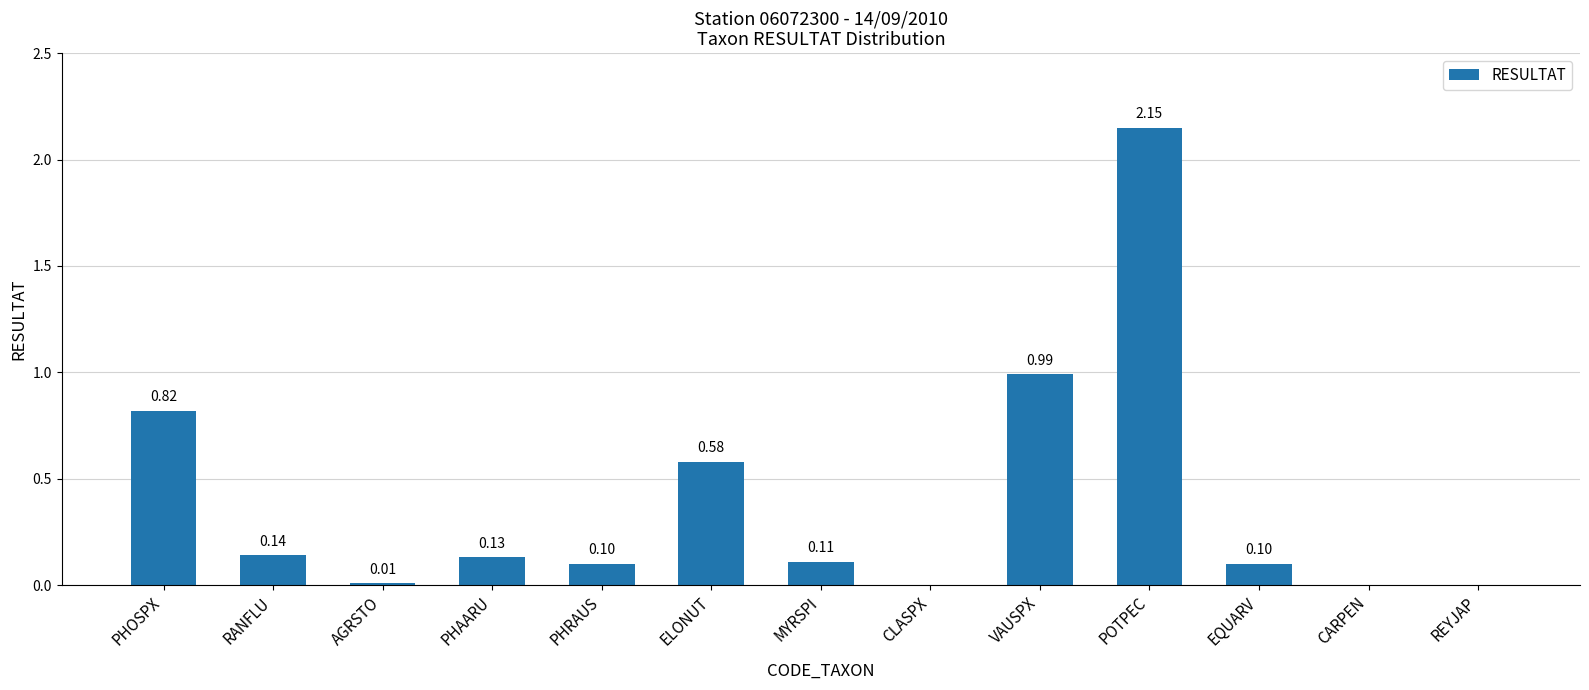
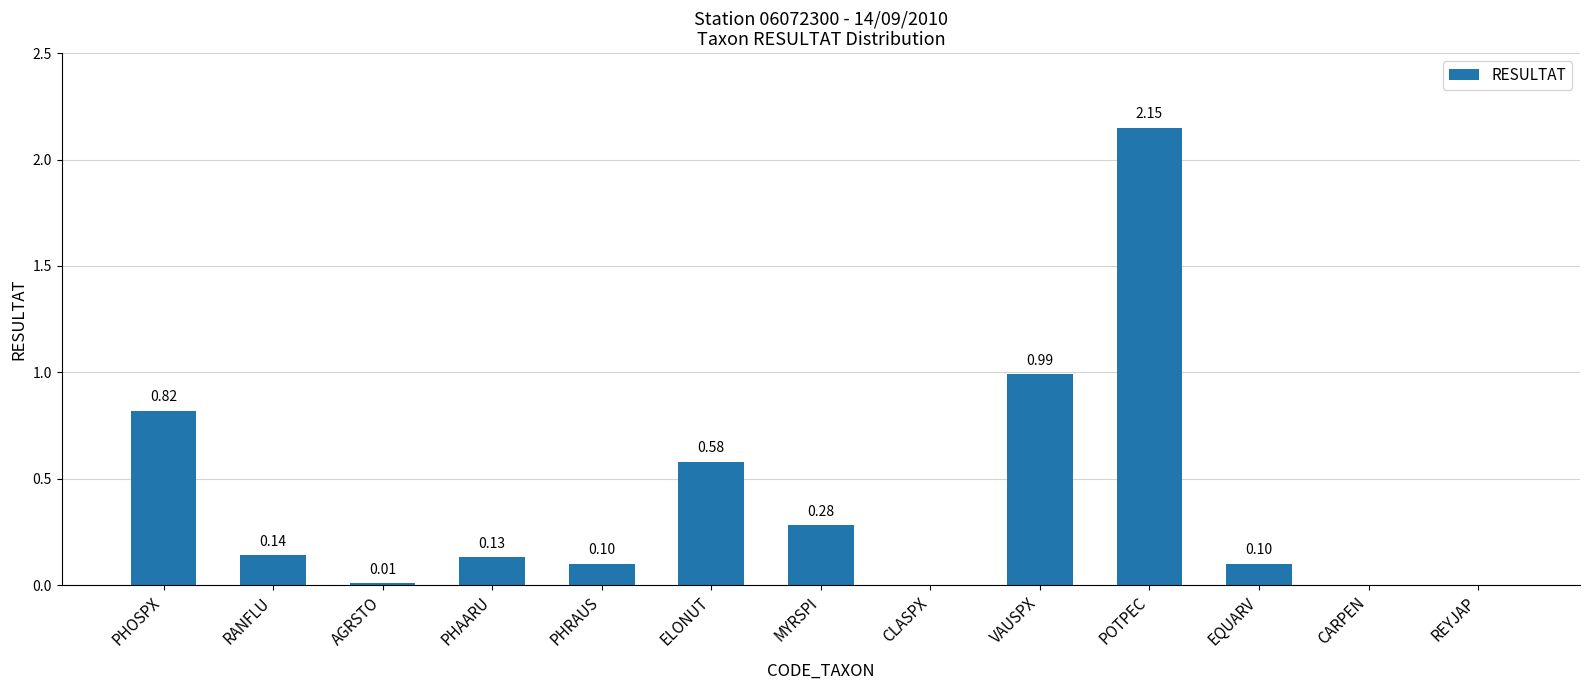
MYRSPI: 0.11 -> 0.28
